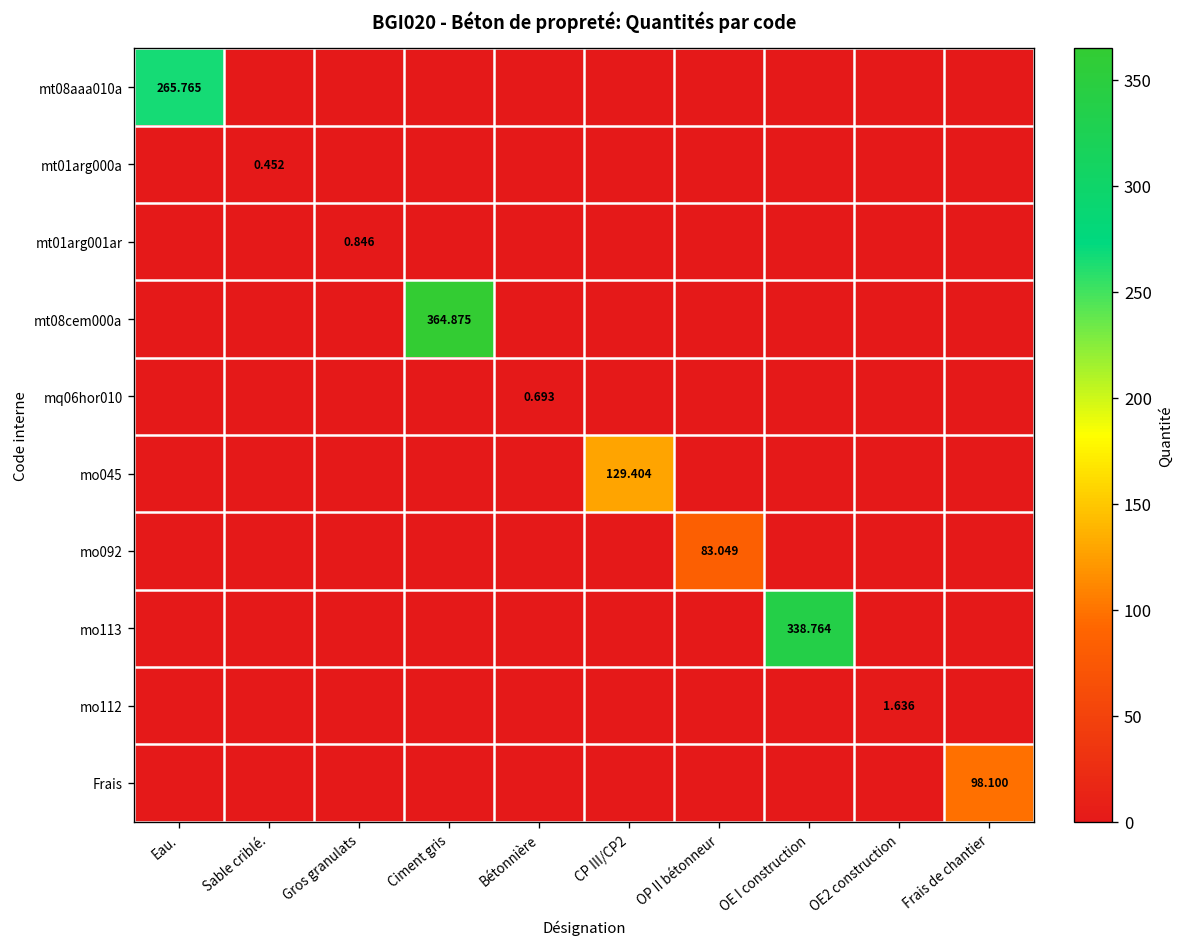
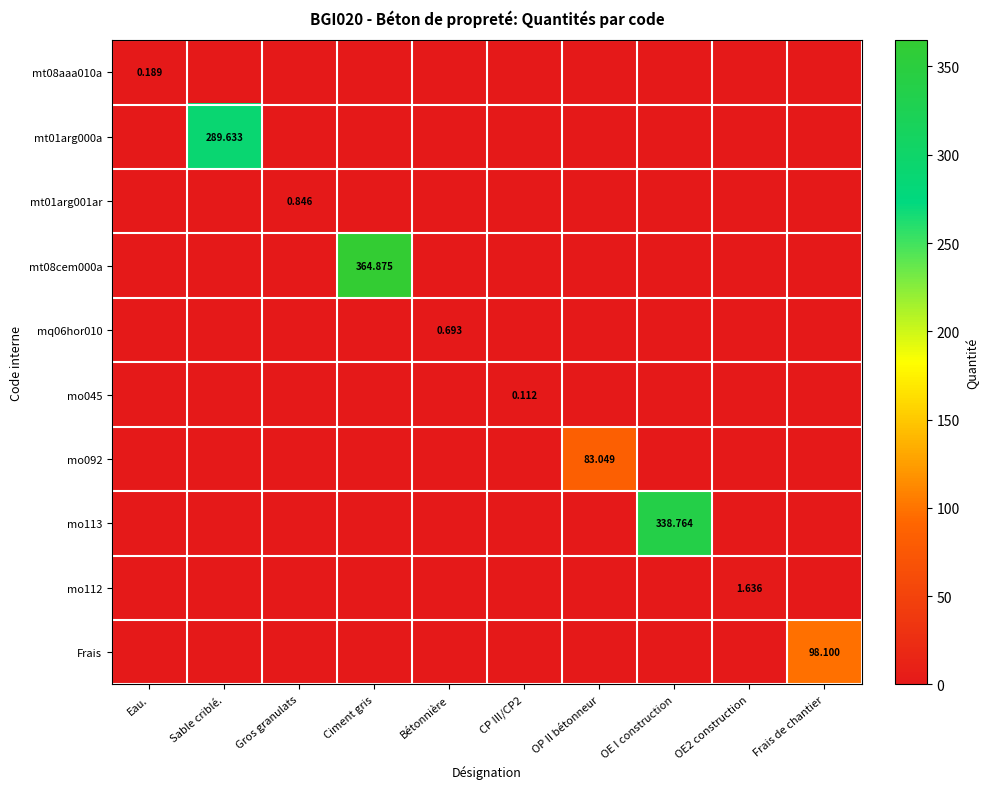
mt08aaa010a, Eau.: 265.765 -> 0.189
mt01arg000a, Sable criblé.: 0.452 -> 289.633
mo045, CP III/CP2: 129.404 -> 0.112
